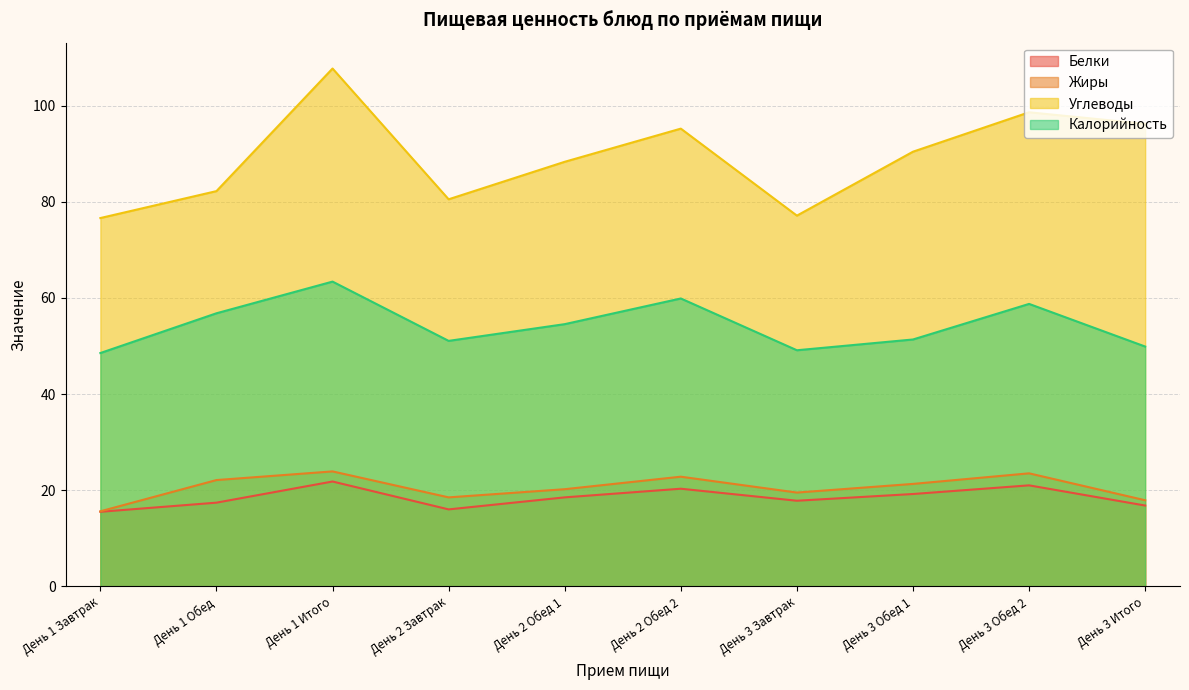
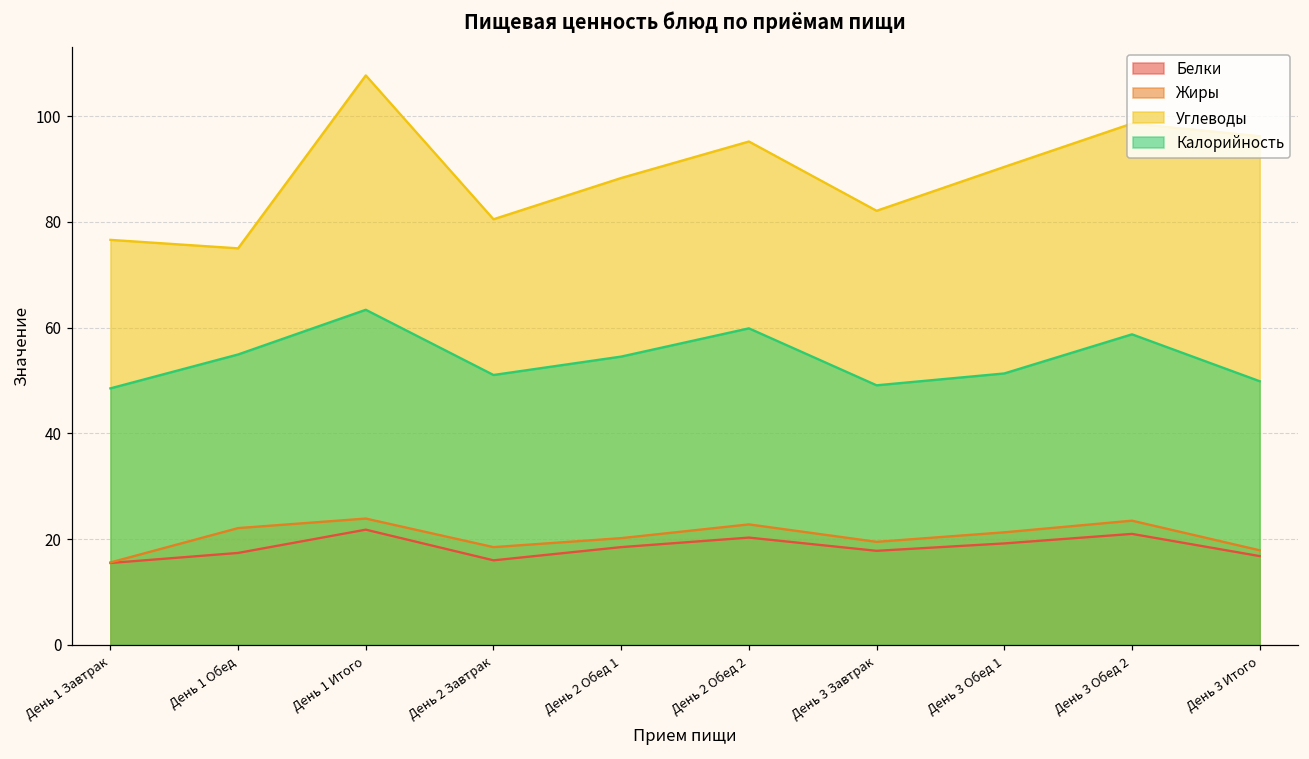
Углеводы, День 1 Обед: 82 -> 75
Калорийность, День 1 Обед: 57 -> 55
Углеводы, День 3 Завтрак: 77 -> 82
